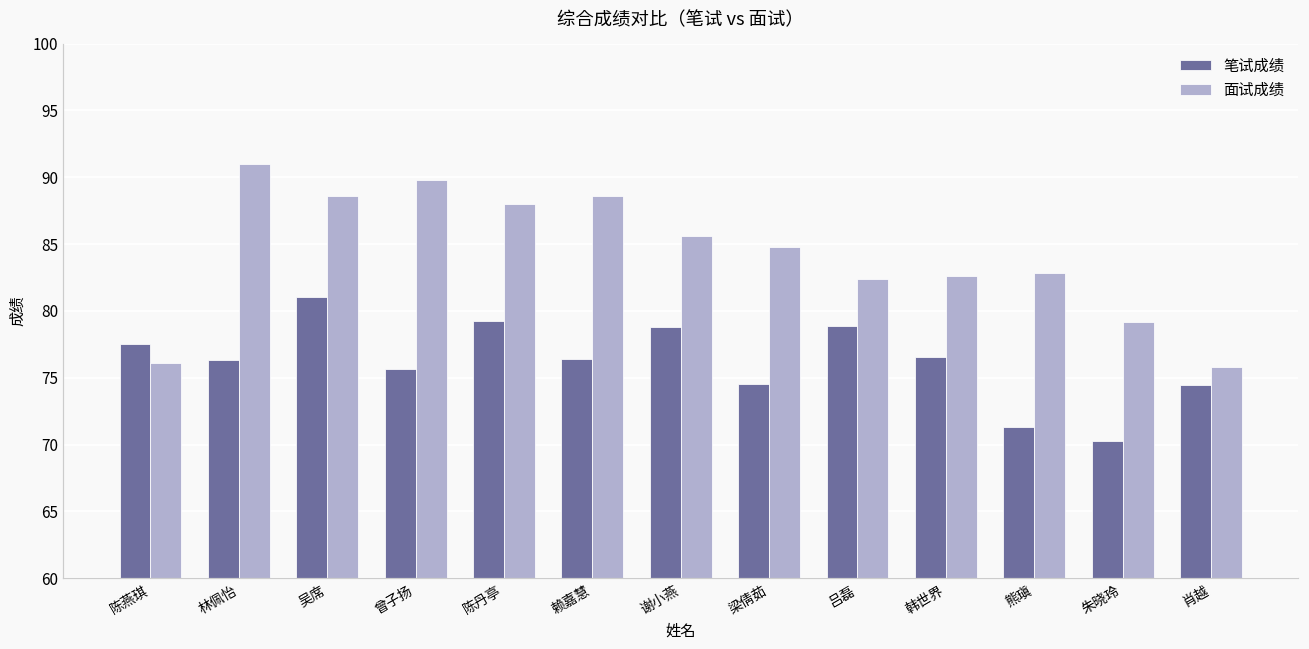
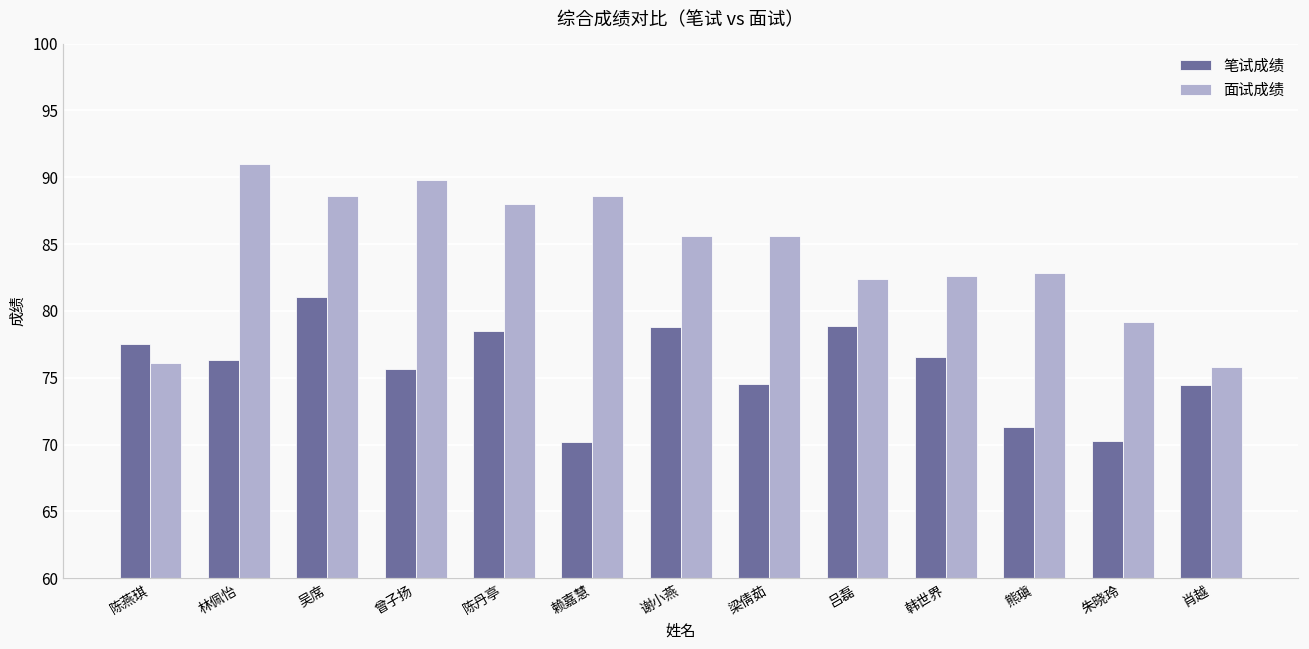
笔试成绩, 陈丹亭: 79.3 -> 78.5
笔试成绩, 赖嘉慧: 76.4 -> 70.2
面试成绩, 梁倩茹: 84.8 -> 85.6
